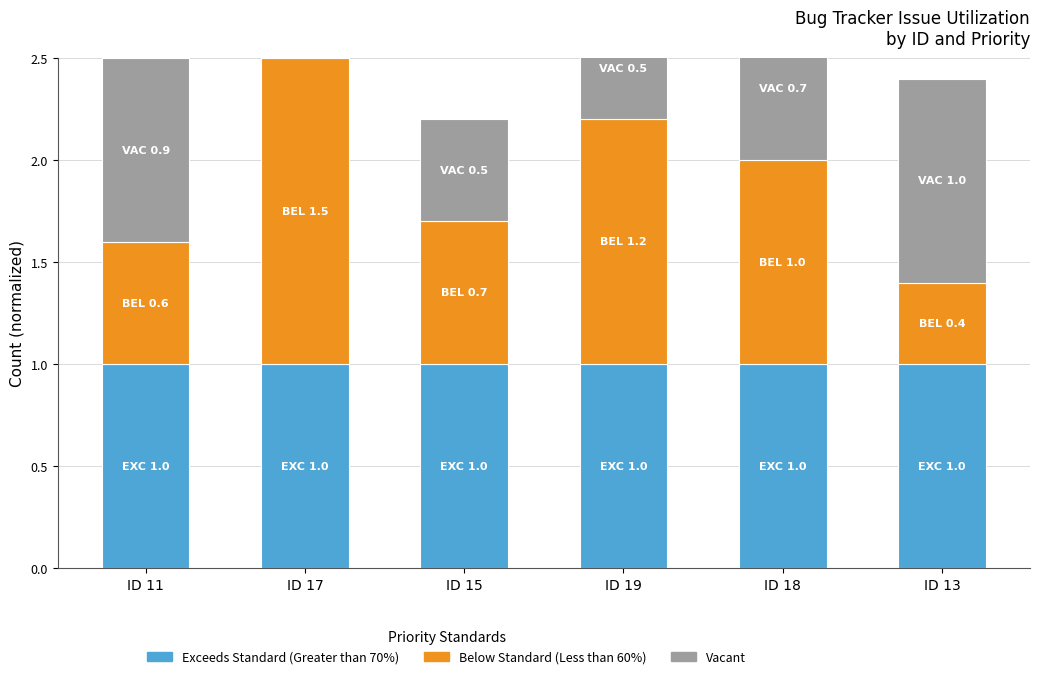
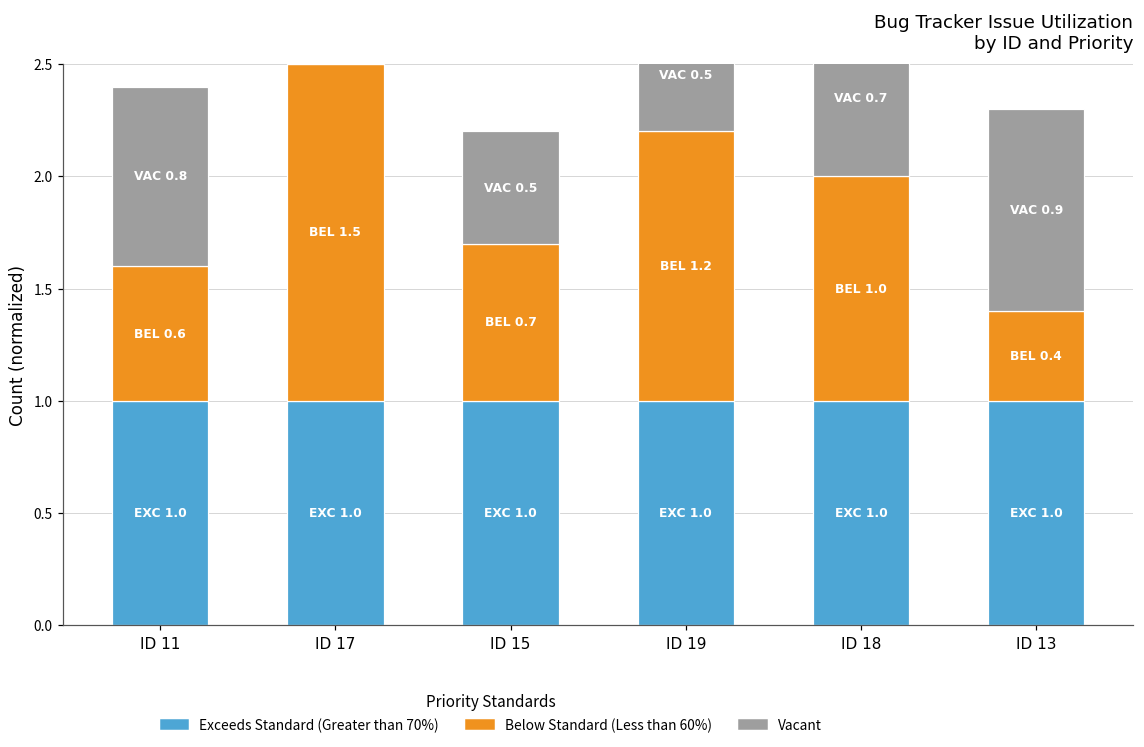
Vacant, ID 11: 0.9 -> 0.8
Vacant, ID 13: 1.0 -> 0.9
